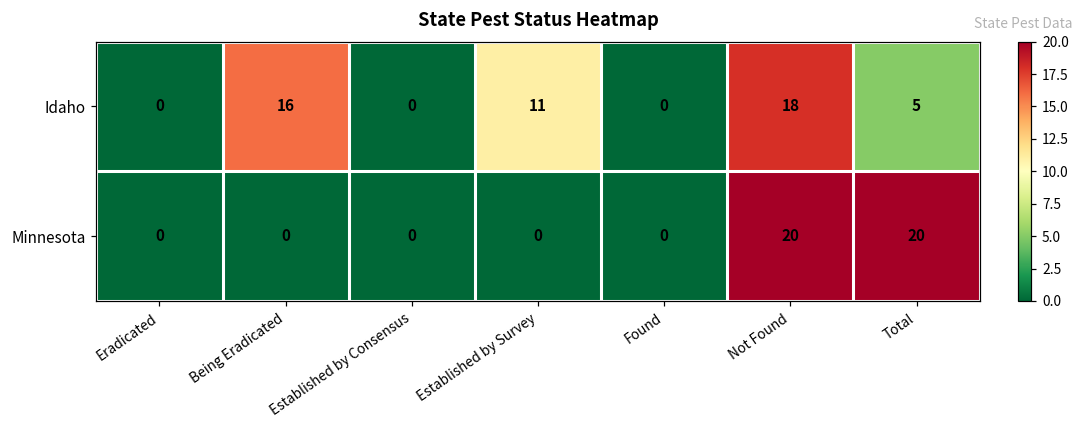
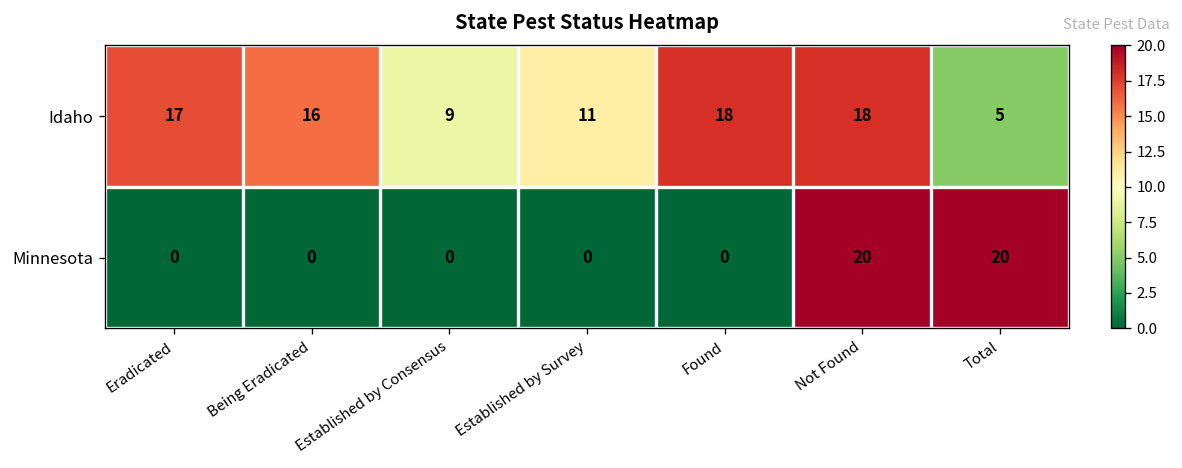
Idaho, Eradicated: 0 -> 17
Idaho, Established by Consensus: 0 -> 9
Idaho, Found: 0 -> 18
